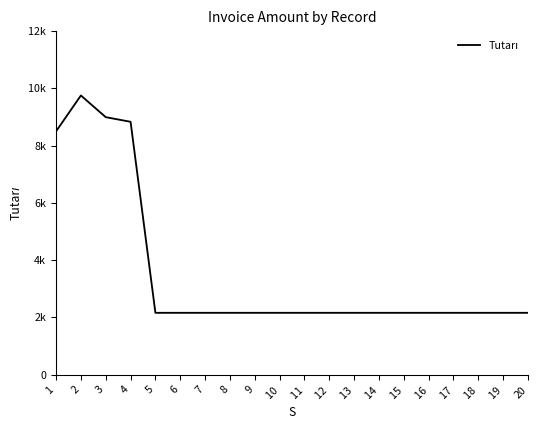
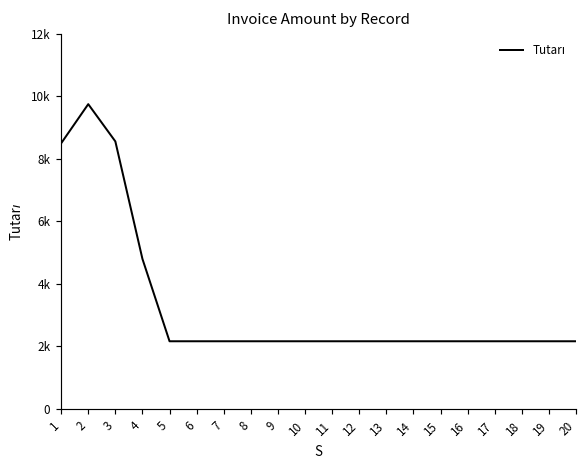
3: 9000 -> 8600
4: 8800 -> 4800
